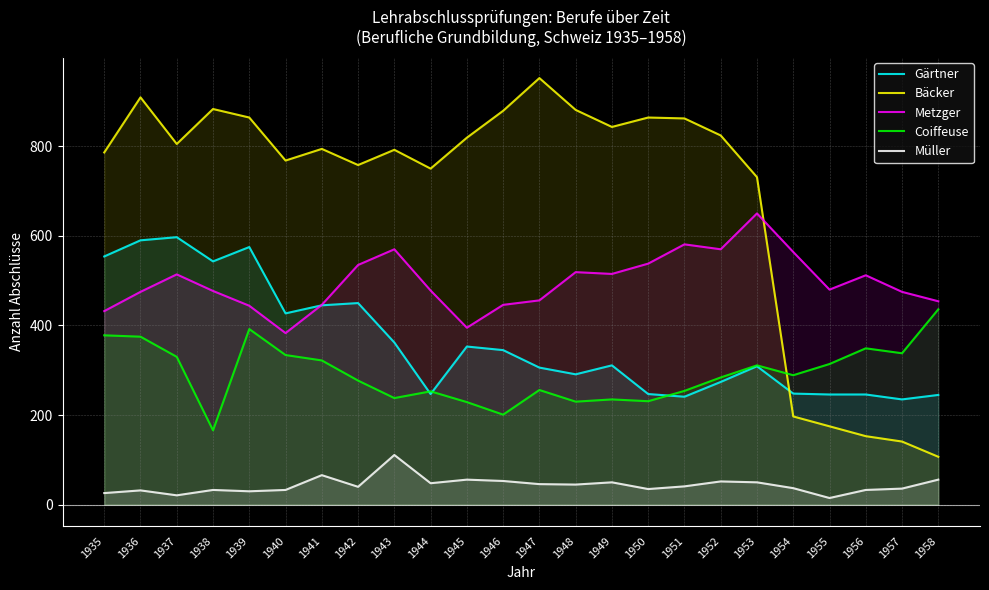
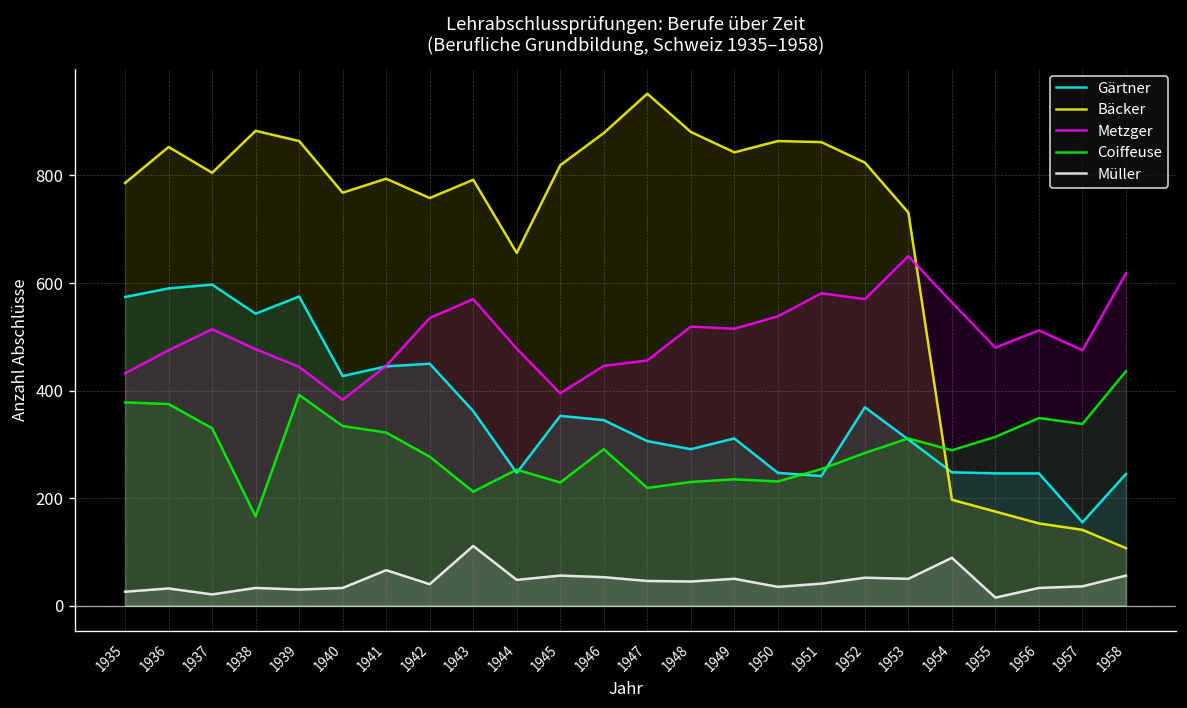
Gärtner, 1935: 550 -> 570
Bäcker, 1936: 910 -> 850
Coiffeuse, 1943: 240 -> 210
Bäcker, 1944: 750 -> 660
Coiffeuse, 1946: 200 -> 290
Coiffeuse, 1947: 260 -> 220
Gärtner, 1952: 270 -> 370
Müller, 1954: 40 -> 90
Gärtner, 1957: 240 -> 160
Metzger, 1958: 450 -> 620
